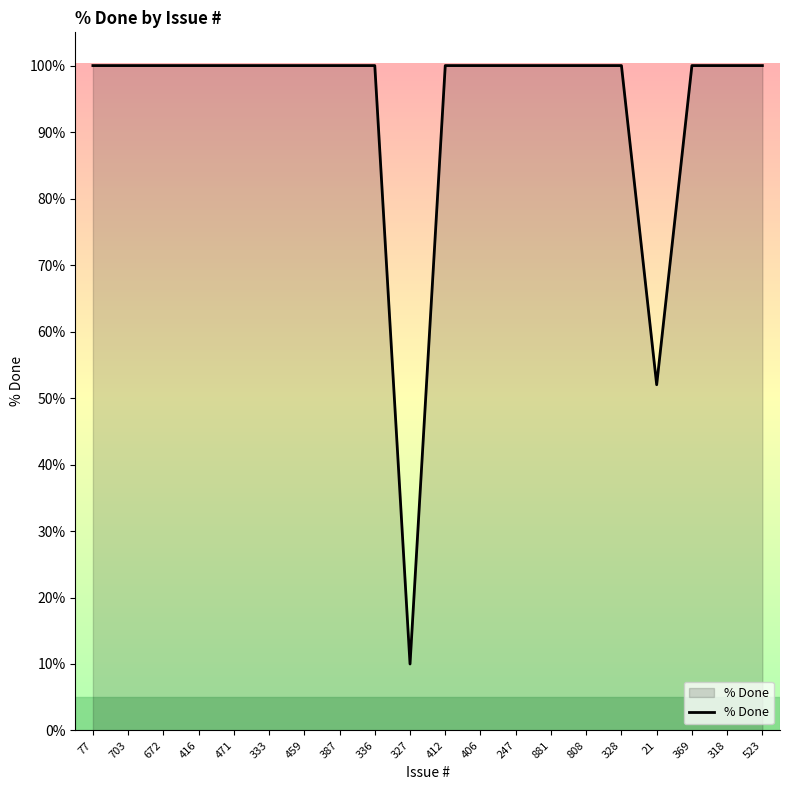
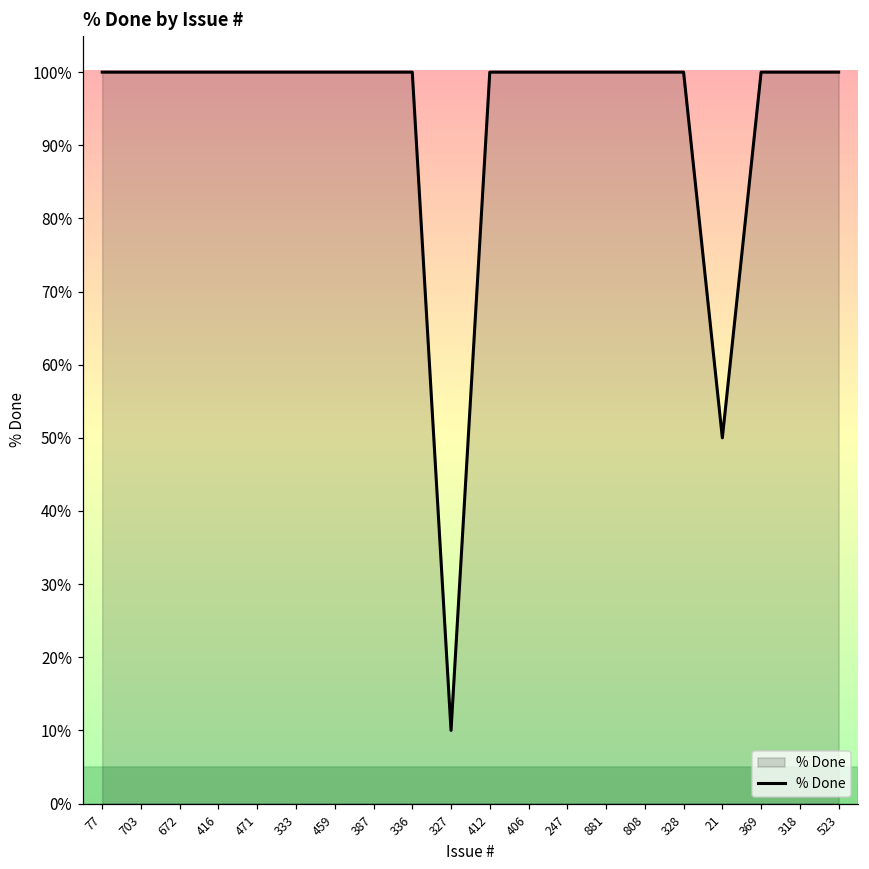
21: 52% -> 50%
